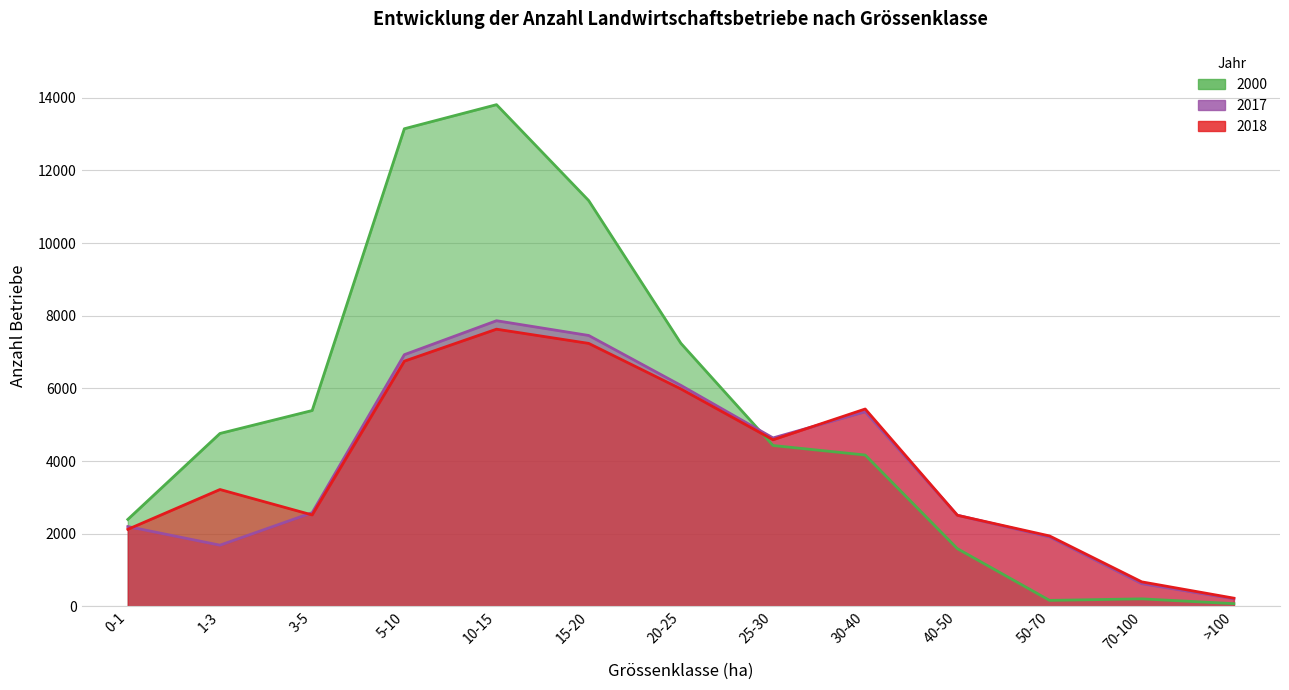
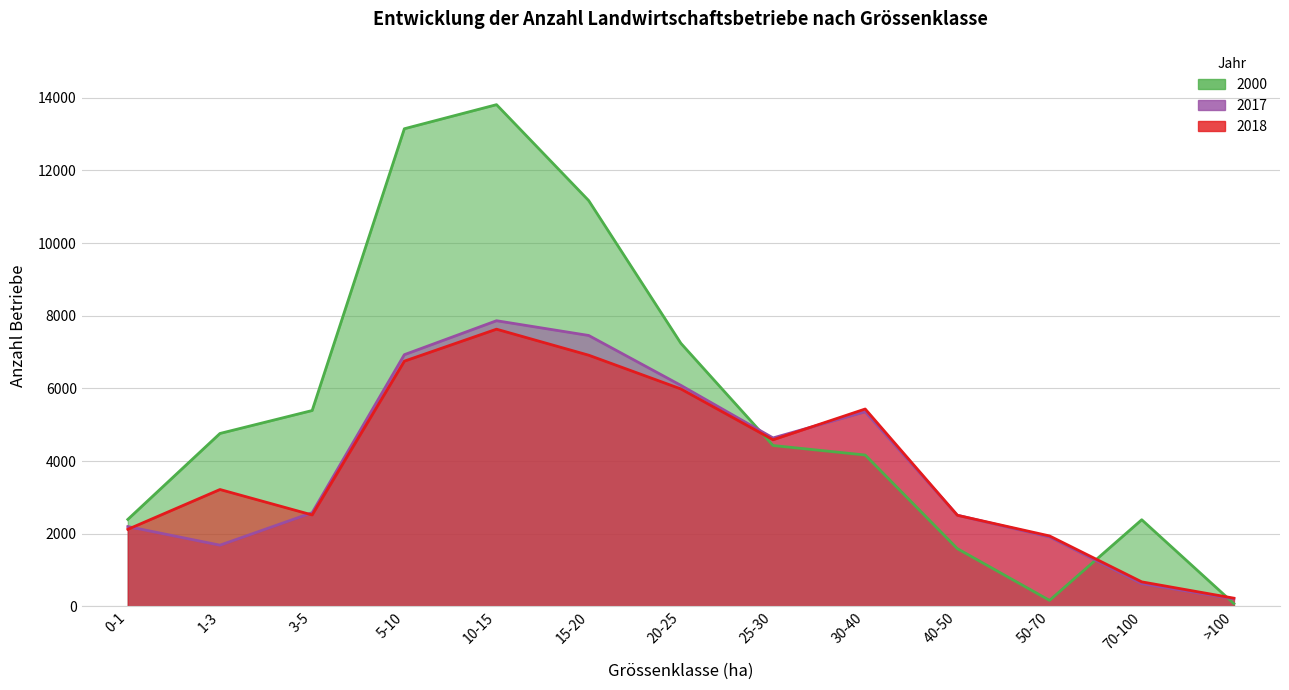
2018, 15-20: 7200 -> 6900
2000, 70-100: 200 -> 2400
